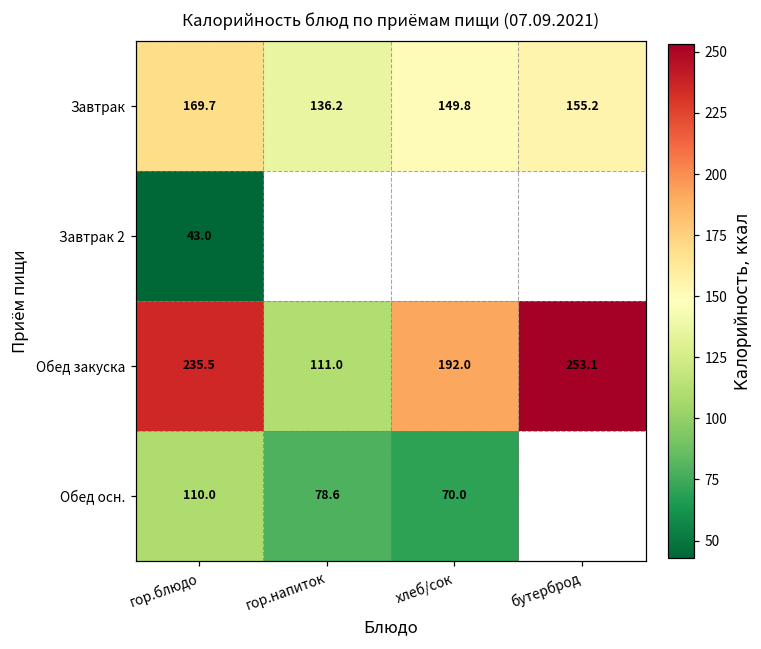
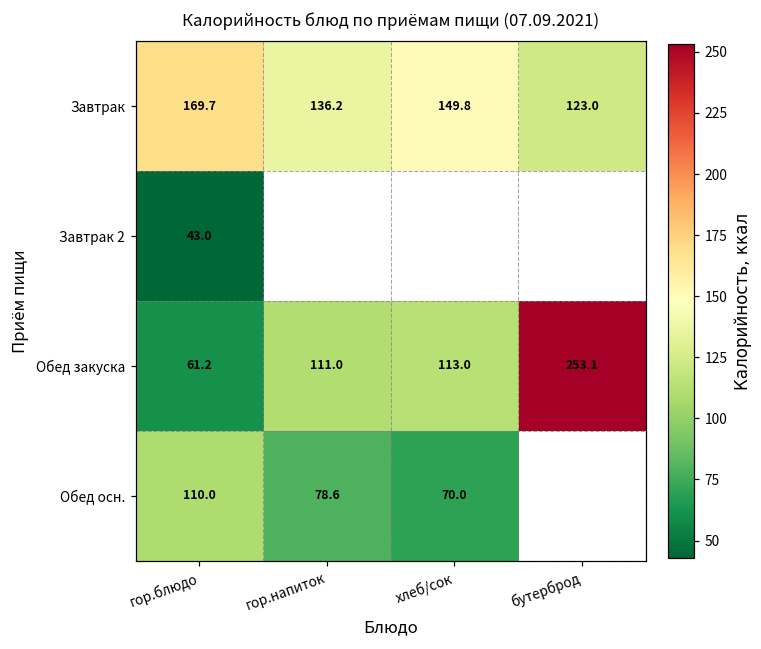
Завтрак, бутерброд: 155.2 -> 123.0
Обед закуска, гор.блюдо: 235.5 -> 61.2
Обед закуска, хлеб/сок: 192.0 -> 113.0
